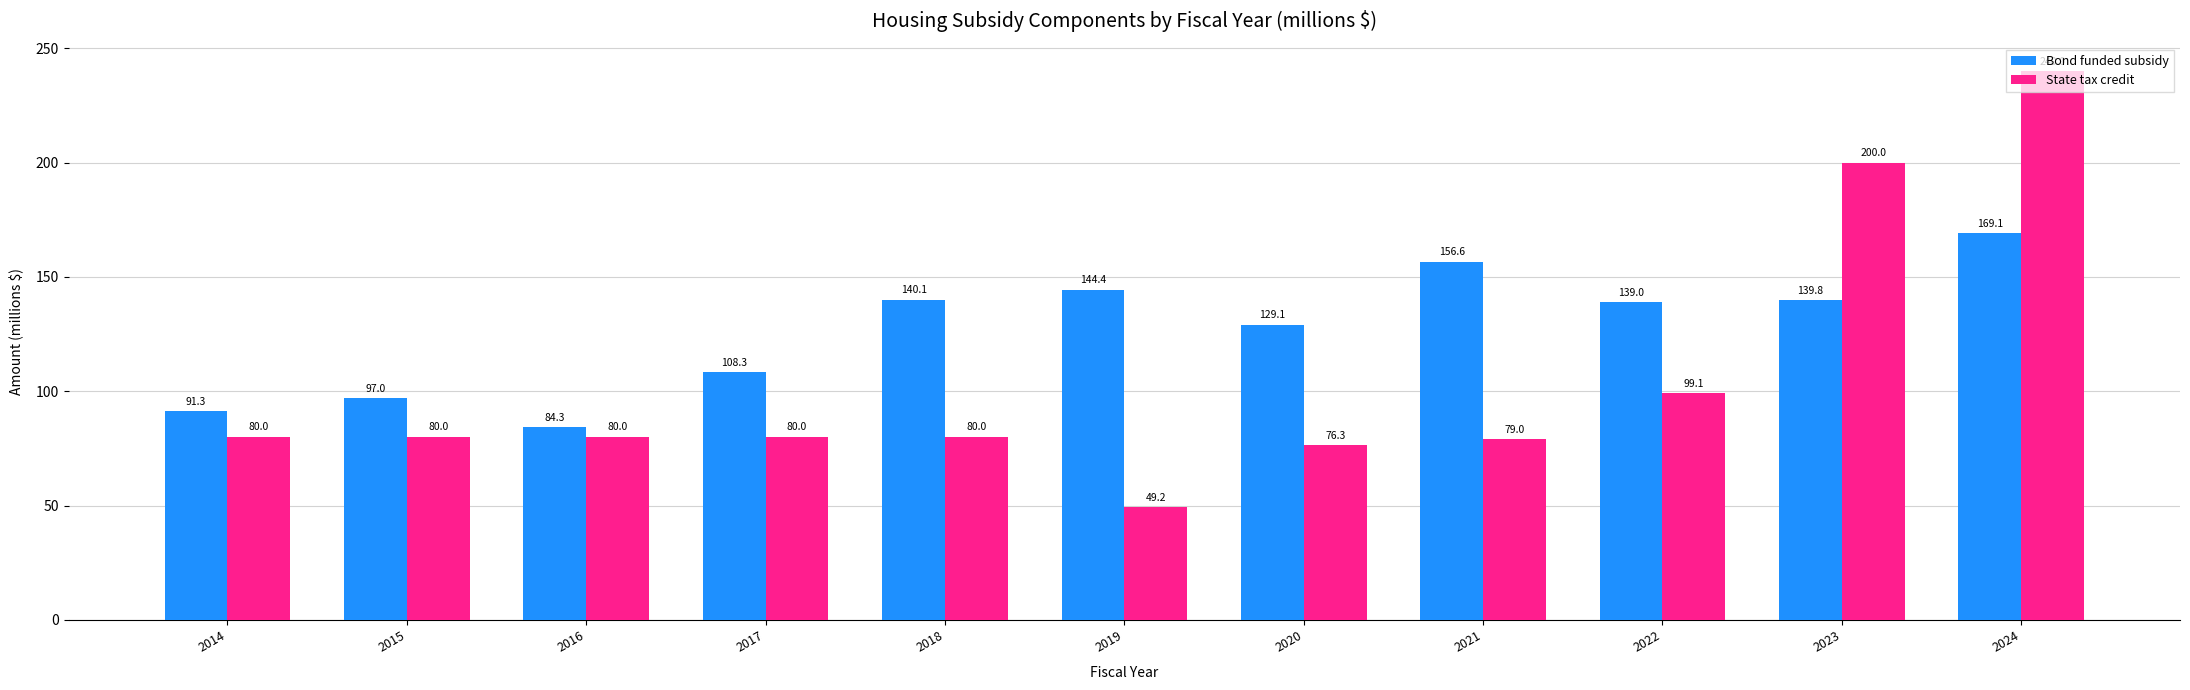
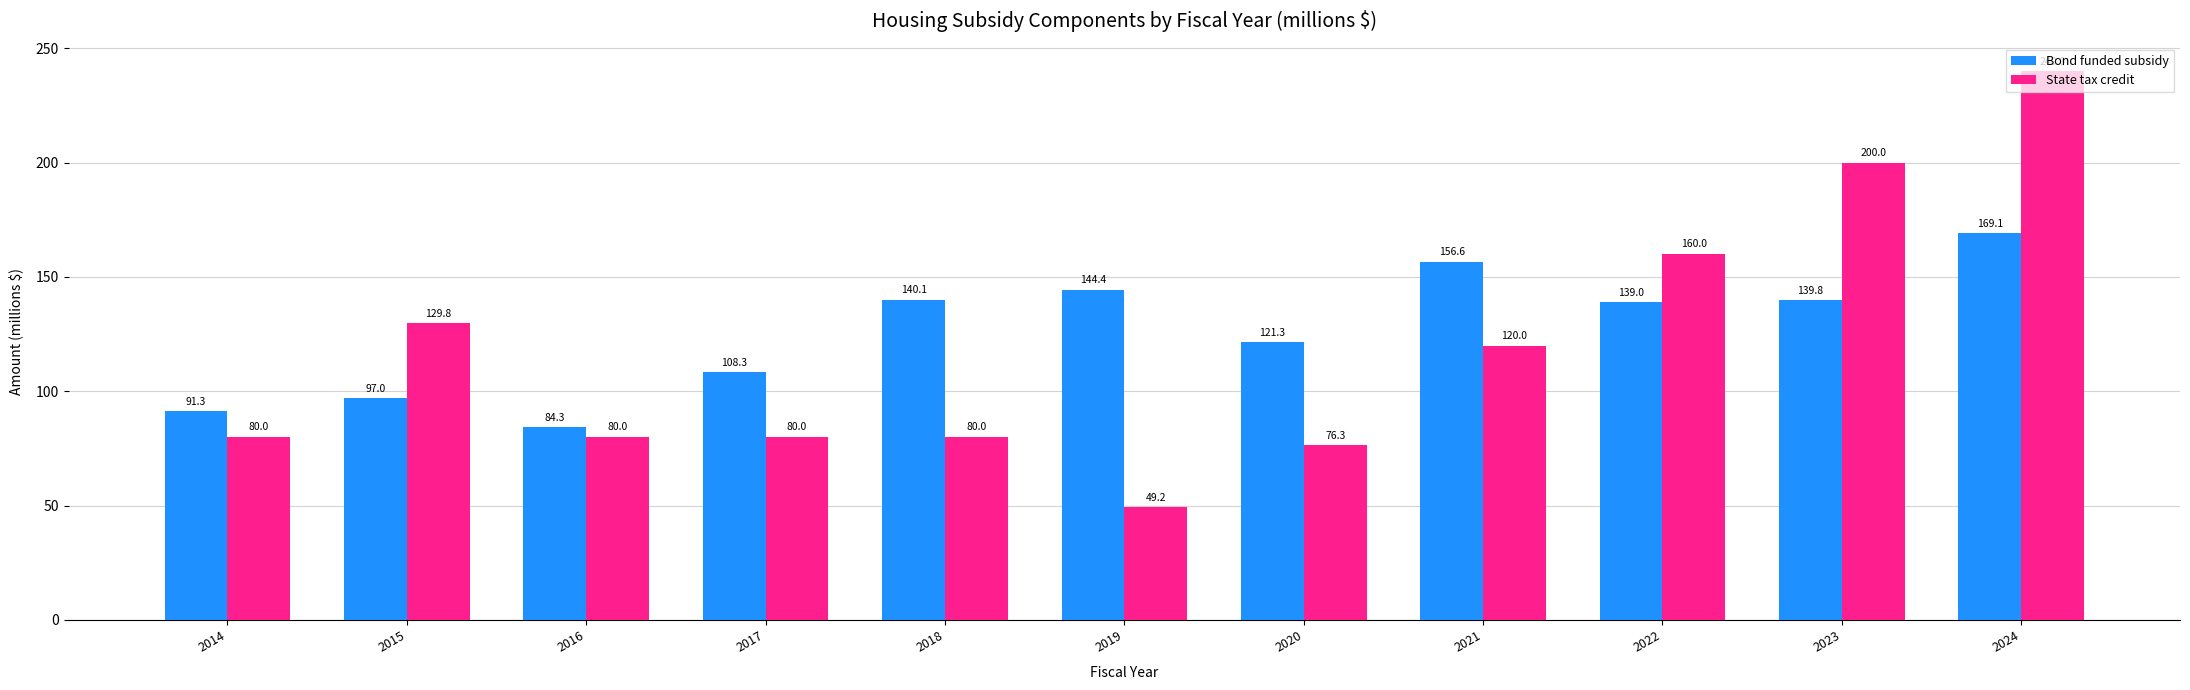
State tax credit, 2015: 80.0 -> 129.8
Bond funded subsidy, 2020: 129.1 -> 121.3
State tax credit, 2021: 79.0 -> 120.0
State tax credit, 2022: 99.1 -> 160.0
